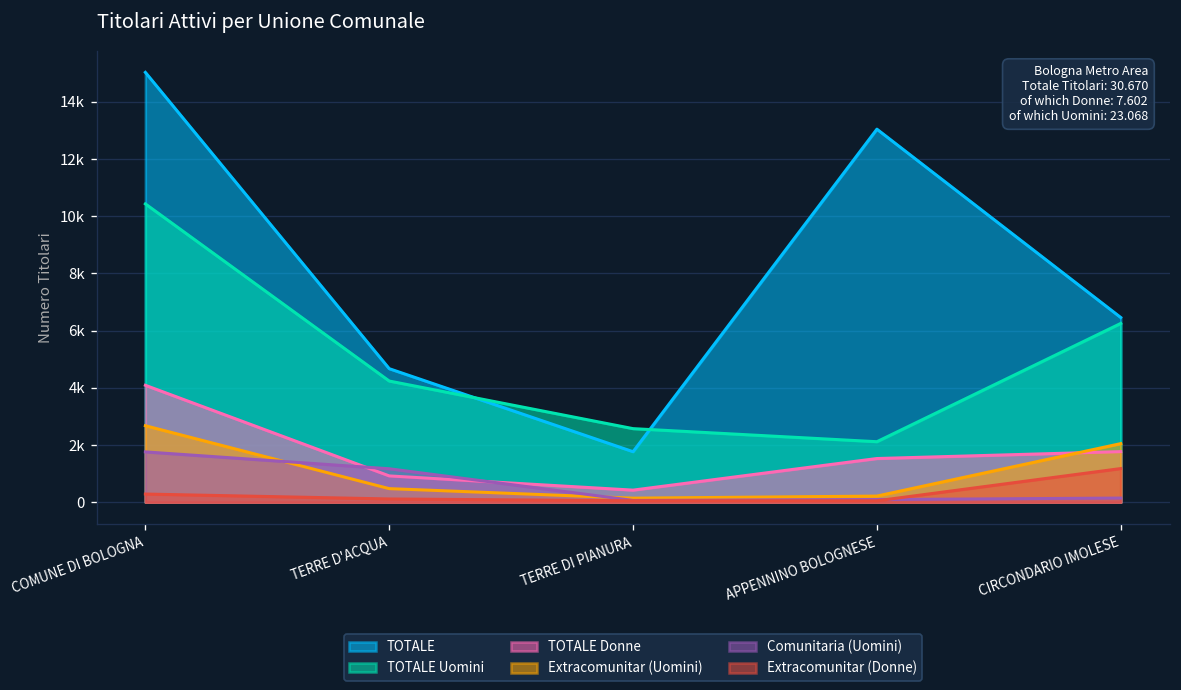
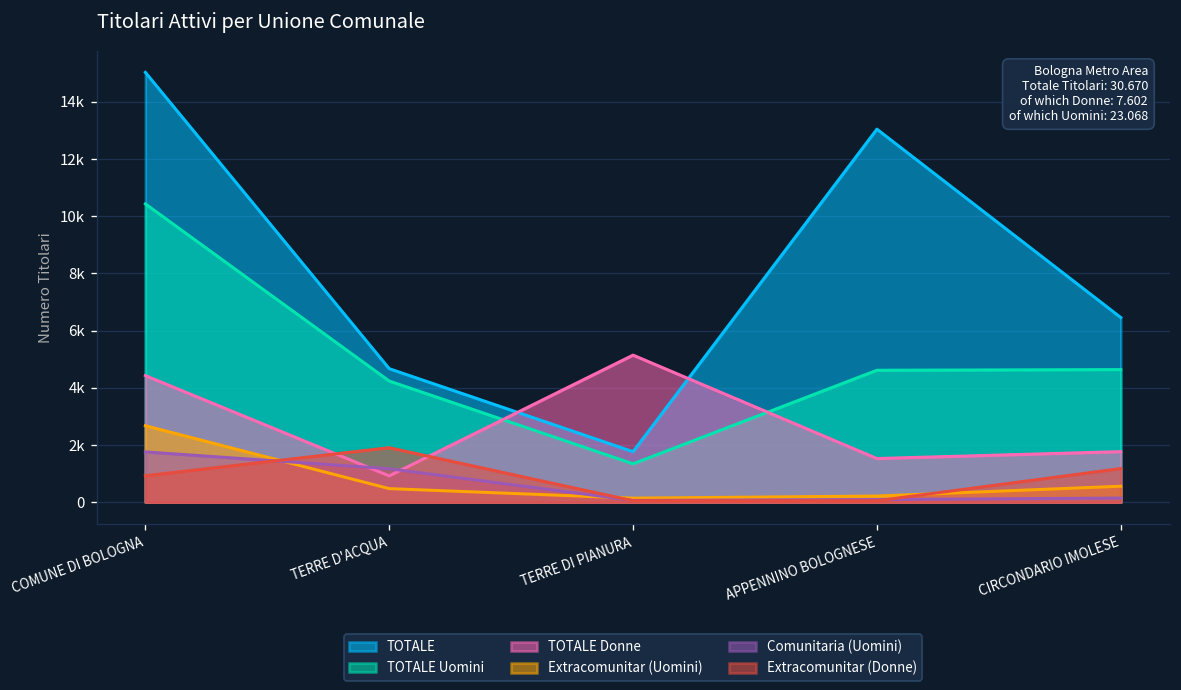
TOTALE Donne, COMUNE DI BOLOGNA: 4100 -> 4400
Extracomunitar (Donne), COMUNE DI BOLOGNA: 300 -> 900
Extracomunitar (Donne), TERRE D'ACQUA: 100 -> 1900
TOTALE Uomini, TERRE DI PIANURA: 2600 -> 1300
TOTALE Donne, TERRE DI PIANURA: 400 -> 5100
TOTALE Uomini, APPENNINO BOLOGNESE: 2100 -> 4600
TOTALE Uomini, CIRCONDARIO IMOLESE: 6300 -> 4600
Extracomunitar (Uomini), CIRCONDARIO IMOLESE: 2100 -> 600
